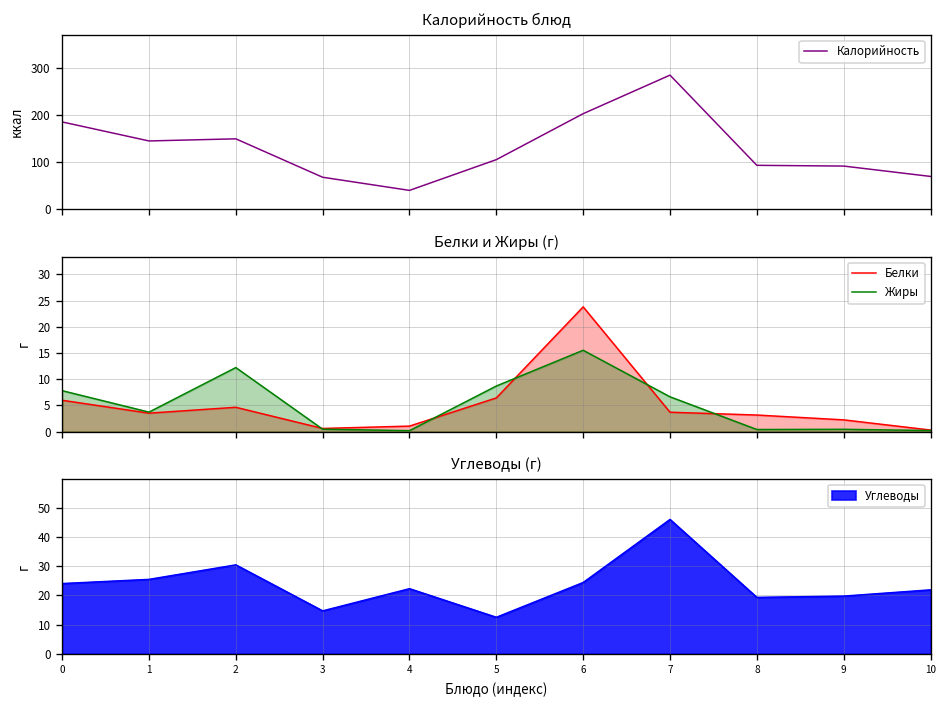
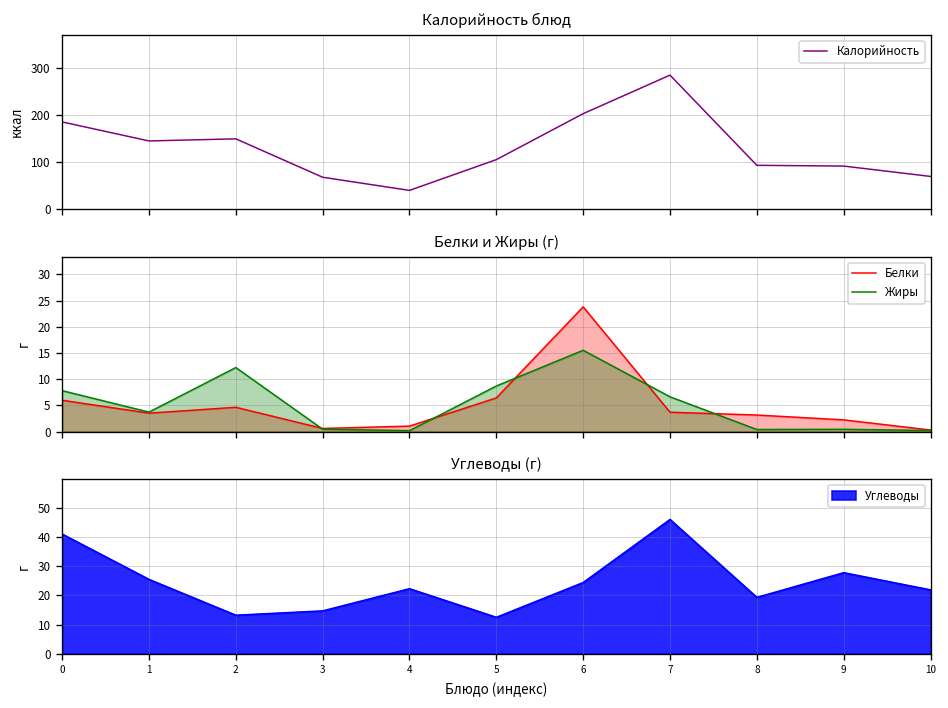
Углеводы (г), 0: 24 -> 41
Углеводы (г), 2: 30 -> 13
Углеводы (г), 9: 20 -> 28
